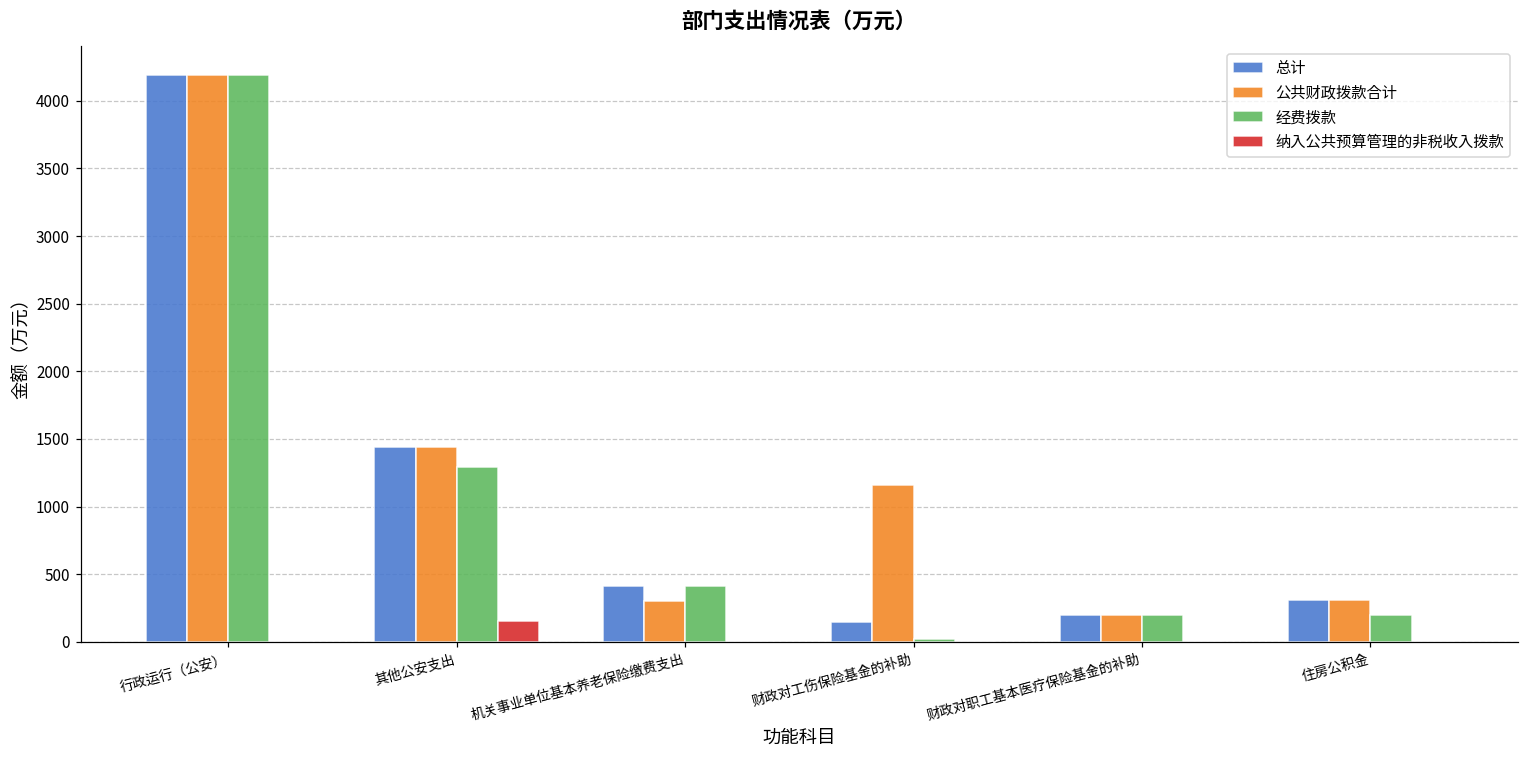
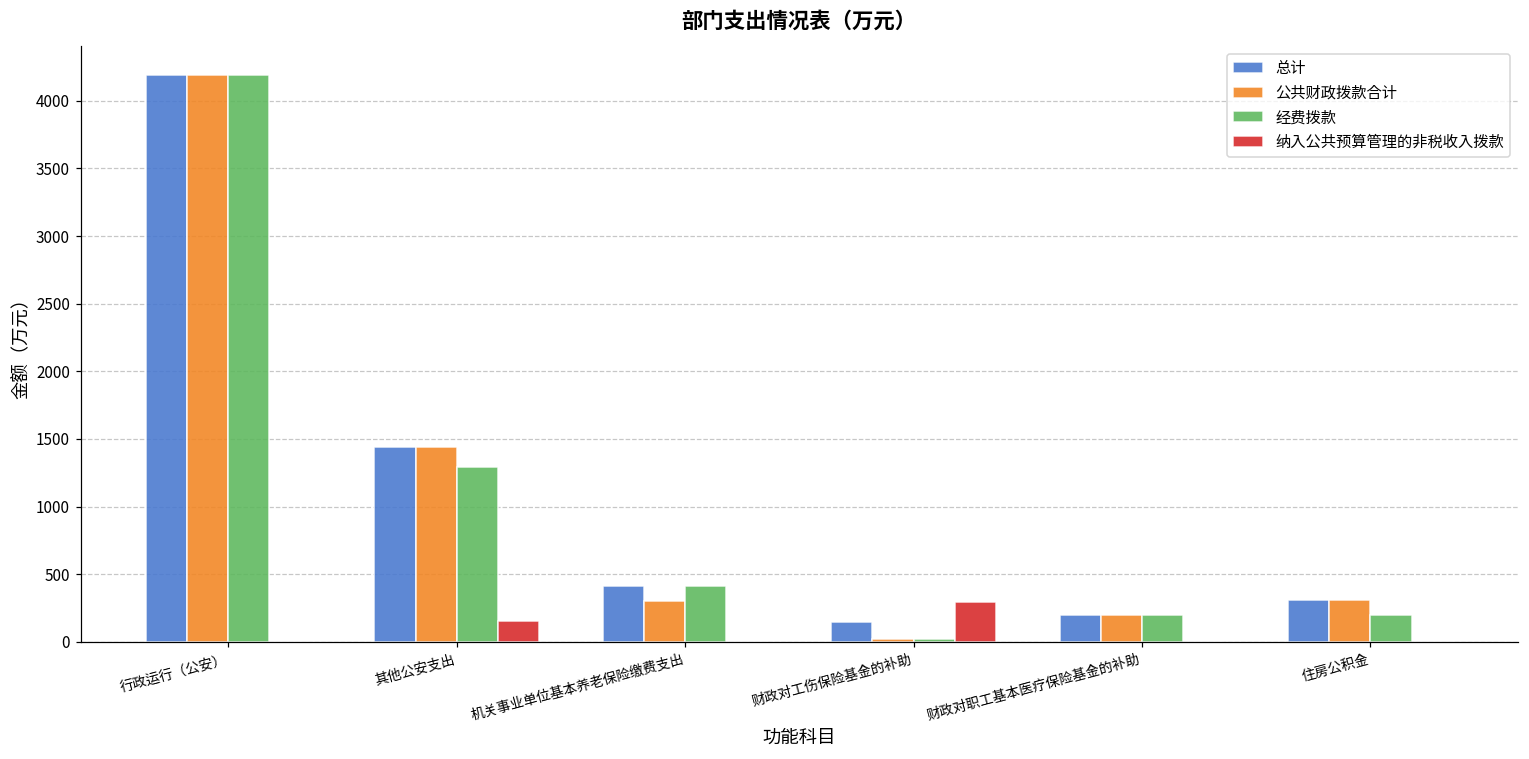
公共财政拨款合计, 财政对工伤保险基金的补助: 1160 -> 20
纳入公共预算管理的非税收入拨款, 财政对工伤保险基金的补助: 0 -> 290
